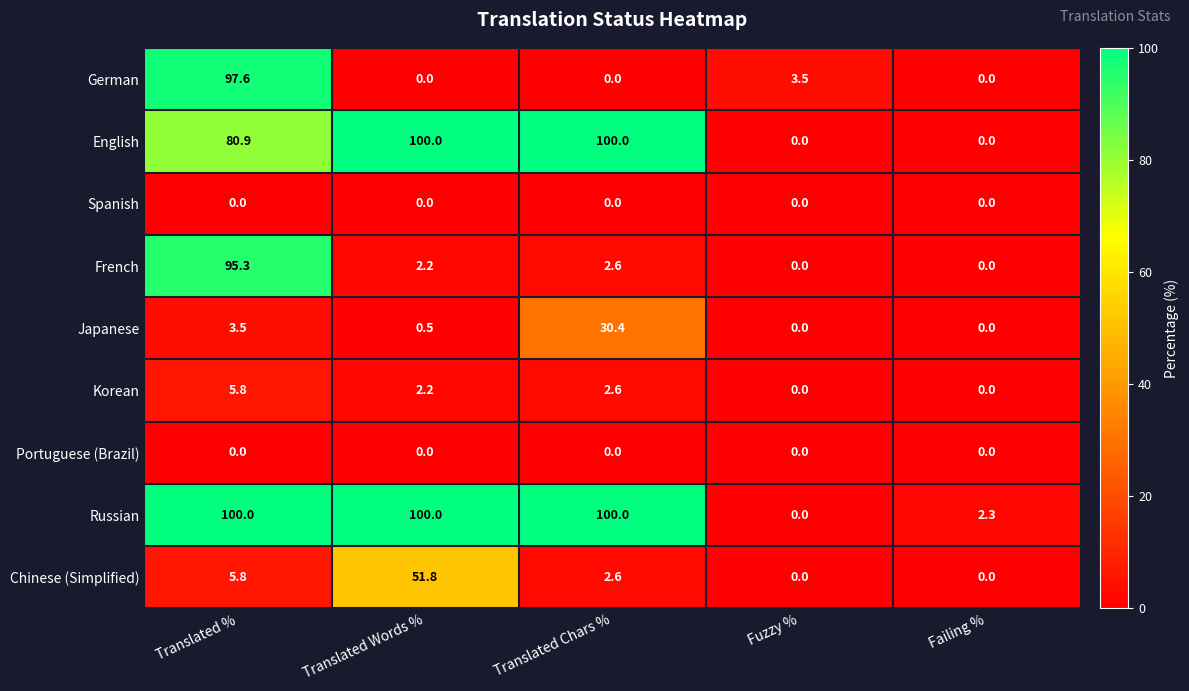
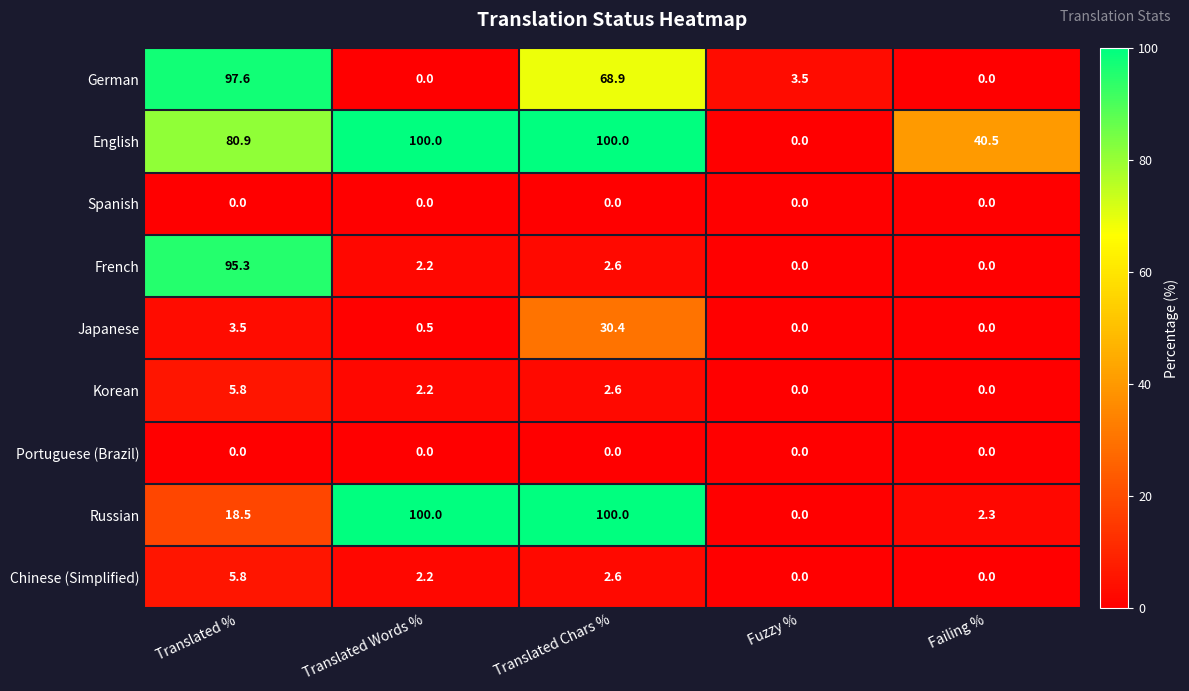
German, Translated Chars %: 0.0 -> 68.9
English, Failing %: 0.0 -> 40.5
Russian, Translated %: 100.0 -> 18.5
Chinese (Simplified), Translated Words %: 51.8 -> 2.2
